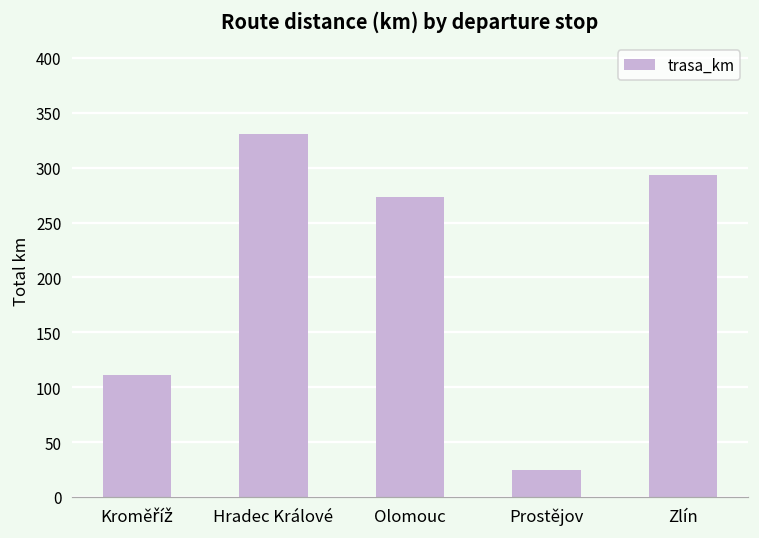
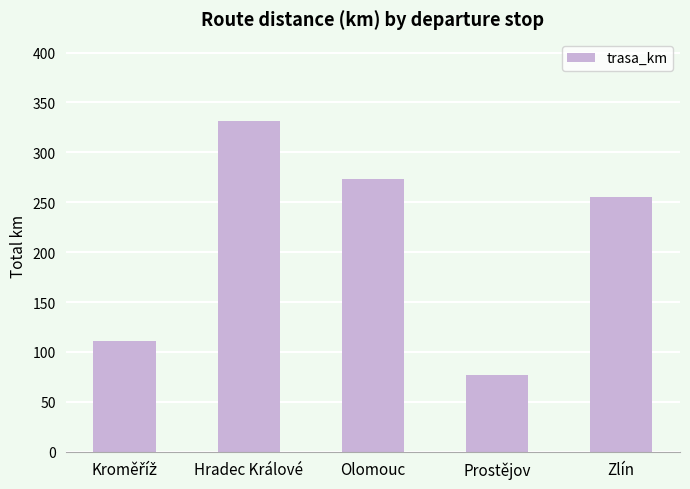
Prostějov: 30 -> 80
Zlín: 290 -> 260
